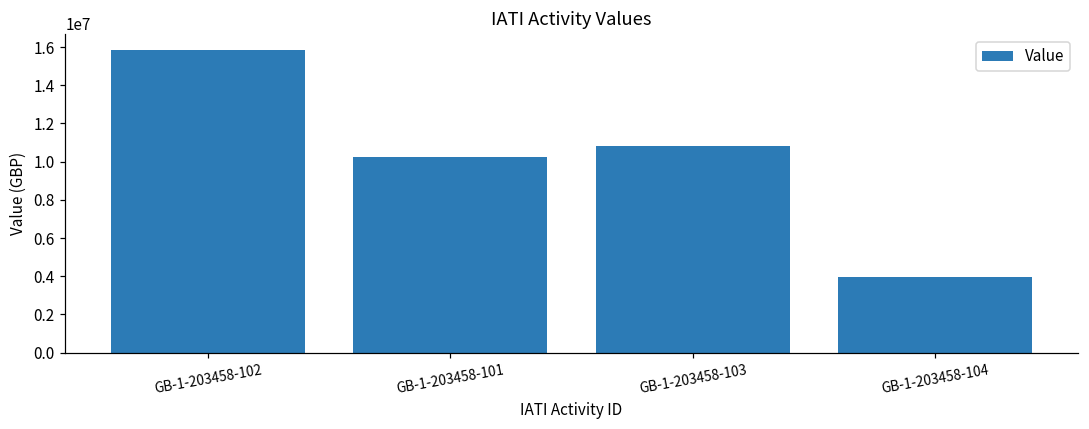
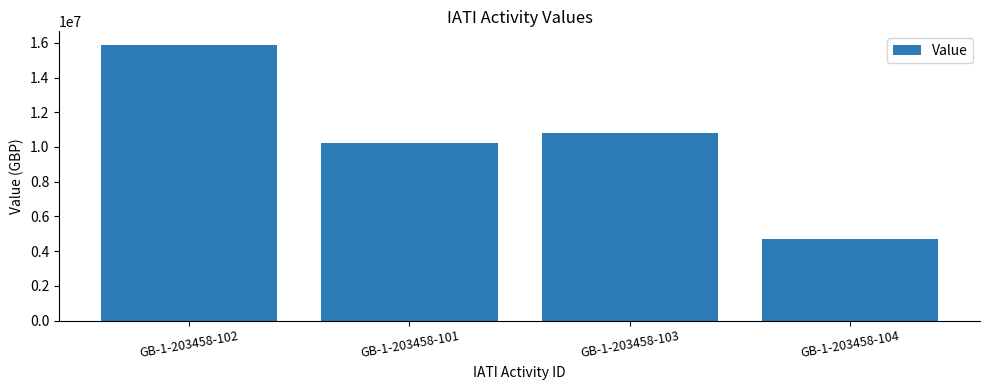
GB-1-203458-104: 3900000 -> 4700000
